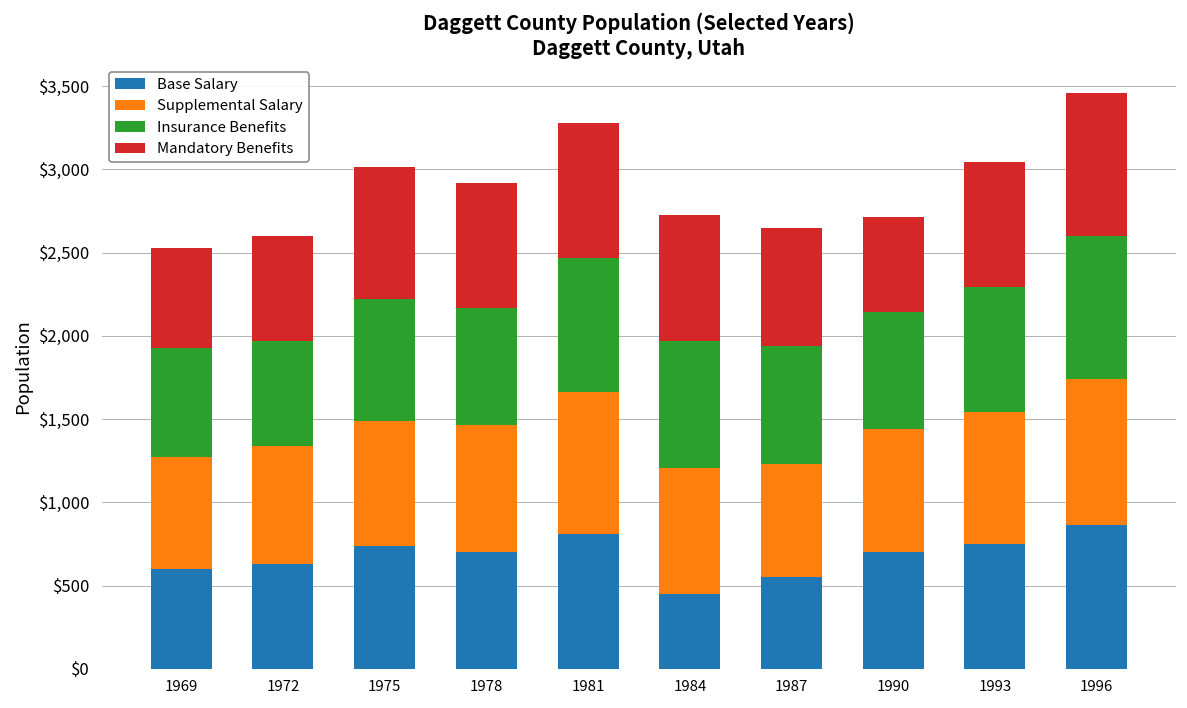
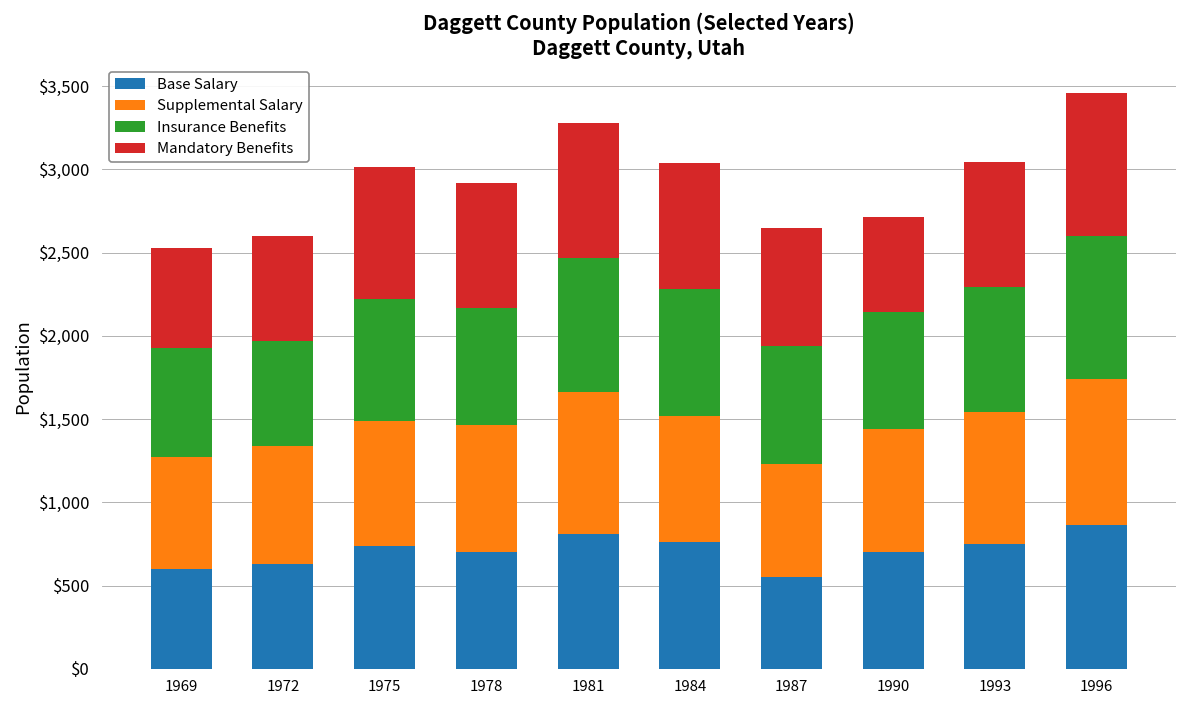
Base Salary, 1984: $450 -> $760
